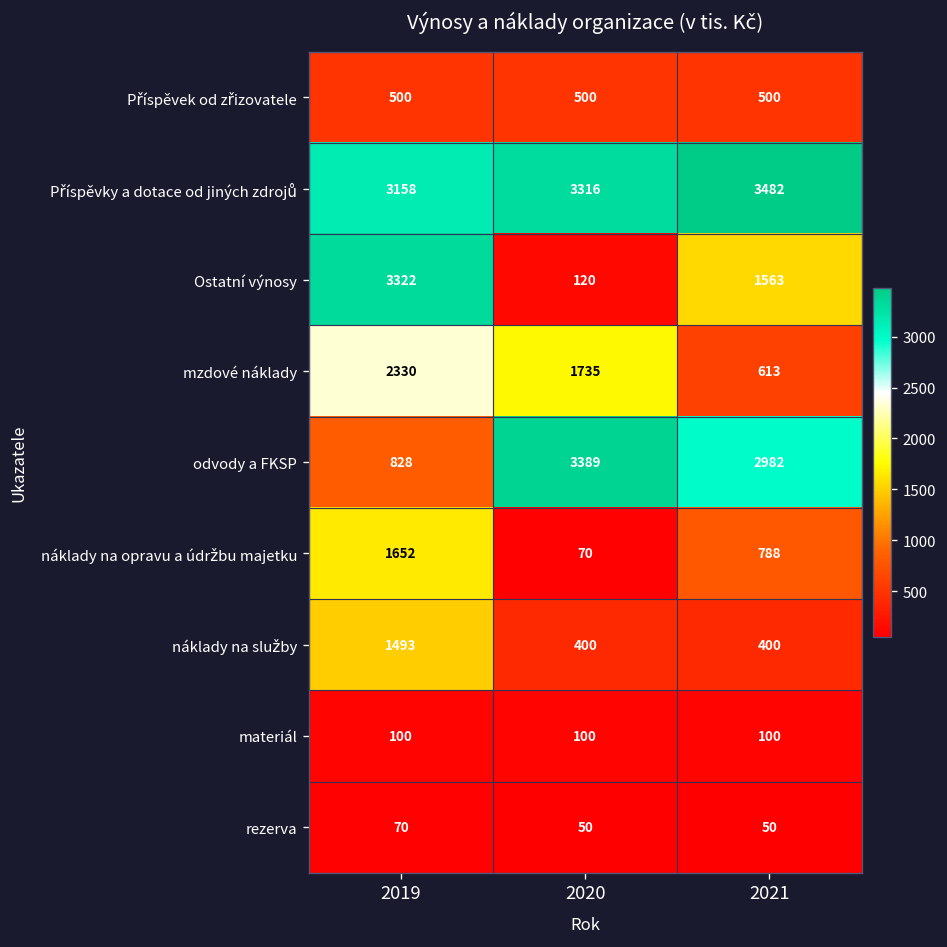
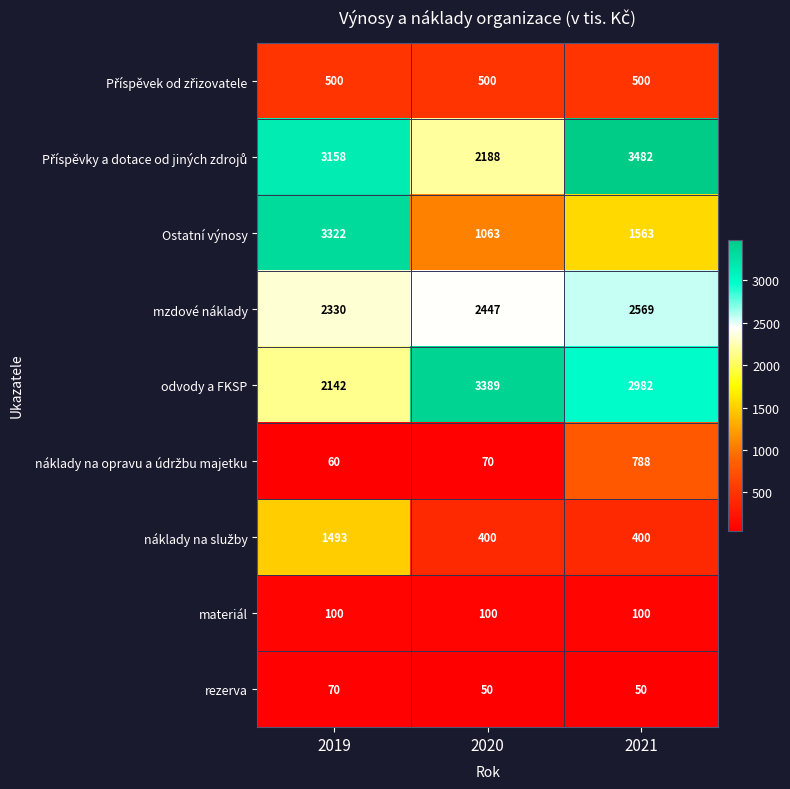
Příspěvky a dotace od jiných zdrojů, 2020: 3316 -> 2188
Ostatní výnosy, 2020: 120 -> 1063
mzdové náklady, 2020: 1735 -> 2447
mzdové náklady, 2021: 613 -> 2569
odvody a FKSP, 2019: 828 -> 2142
náklady na opravu a údržbu majetku, 2019: 1652 -> 60
